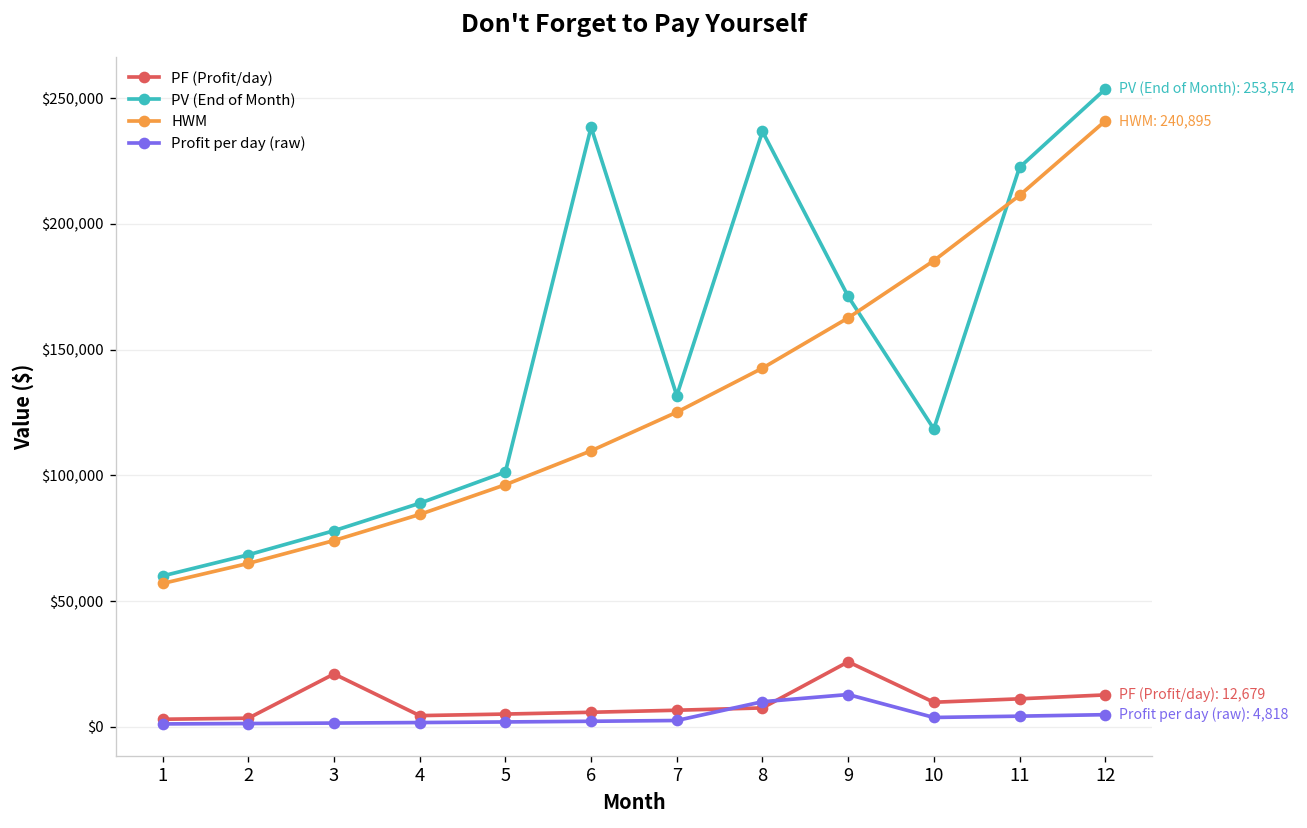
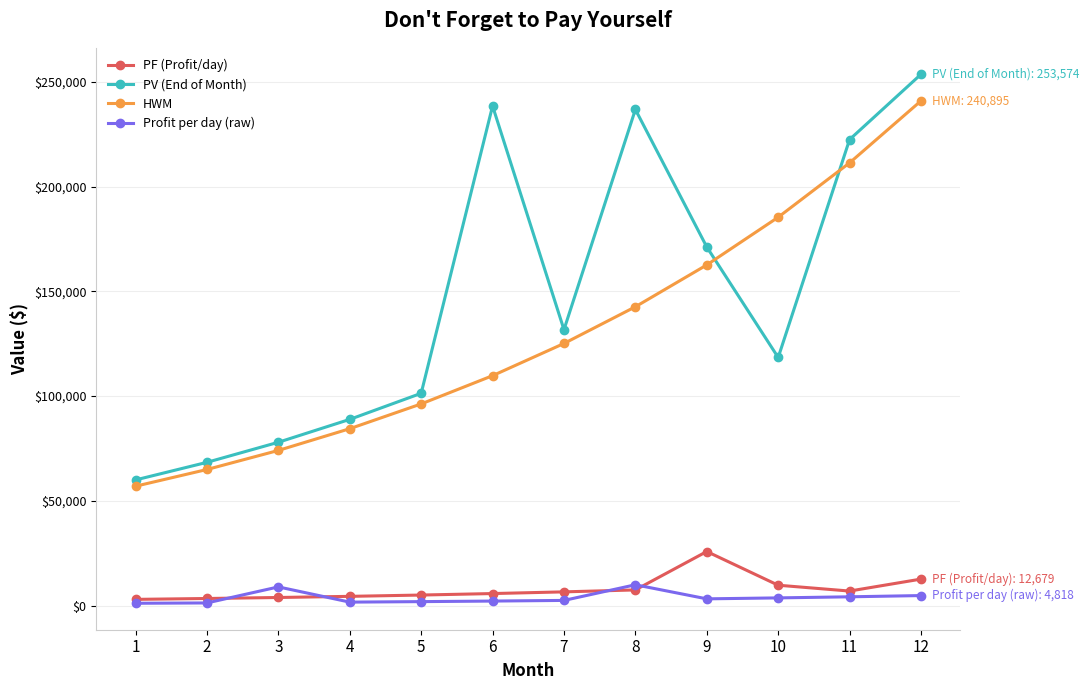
PF (Profit/day), 3: $21,000 -> $4,000
Profit per day (raw), 3: $1,000 -> $9,000
Profit per day (raw), 9: $13,000 -> $3,000
PF (Profit/day), 11: $11,000 -> $7,000
